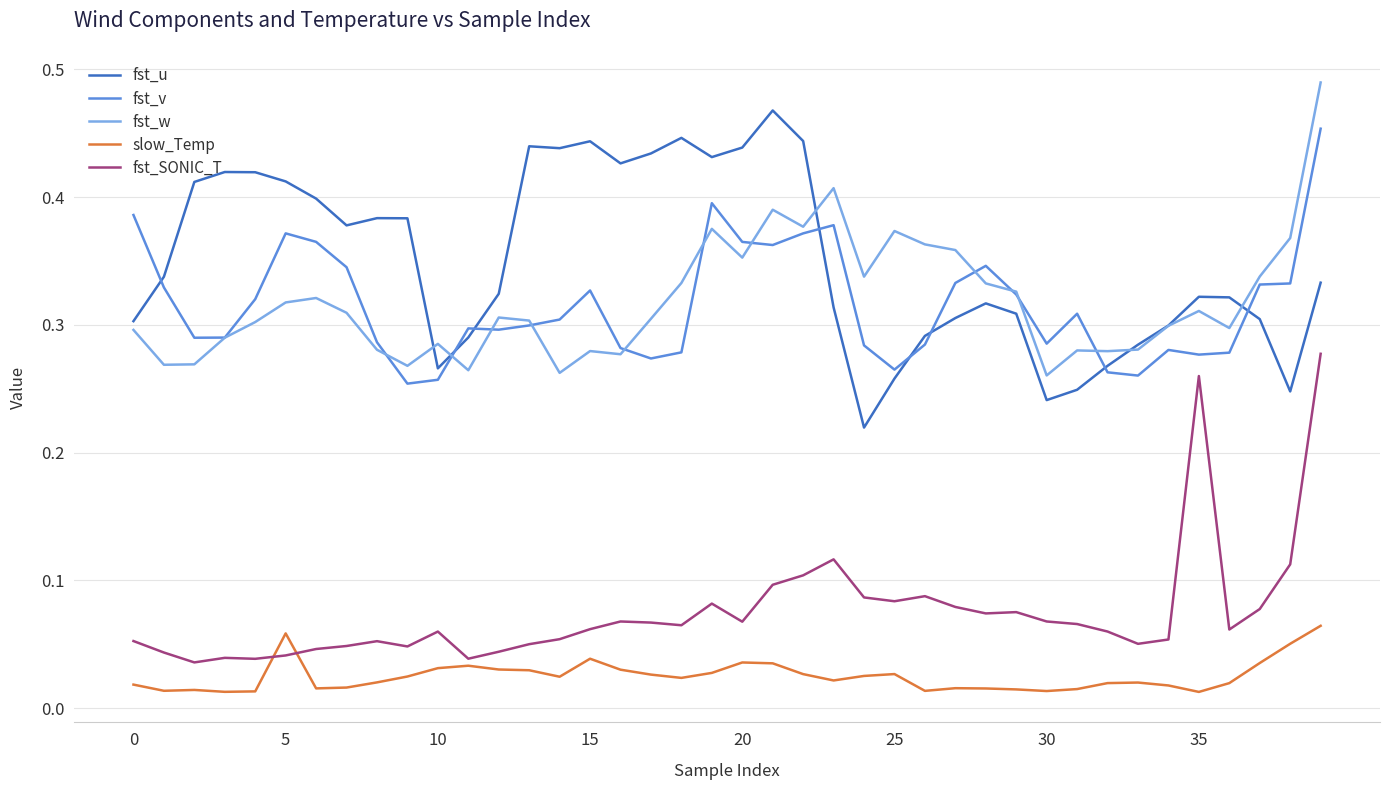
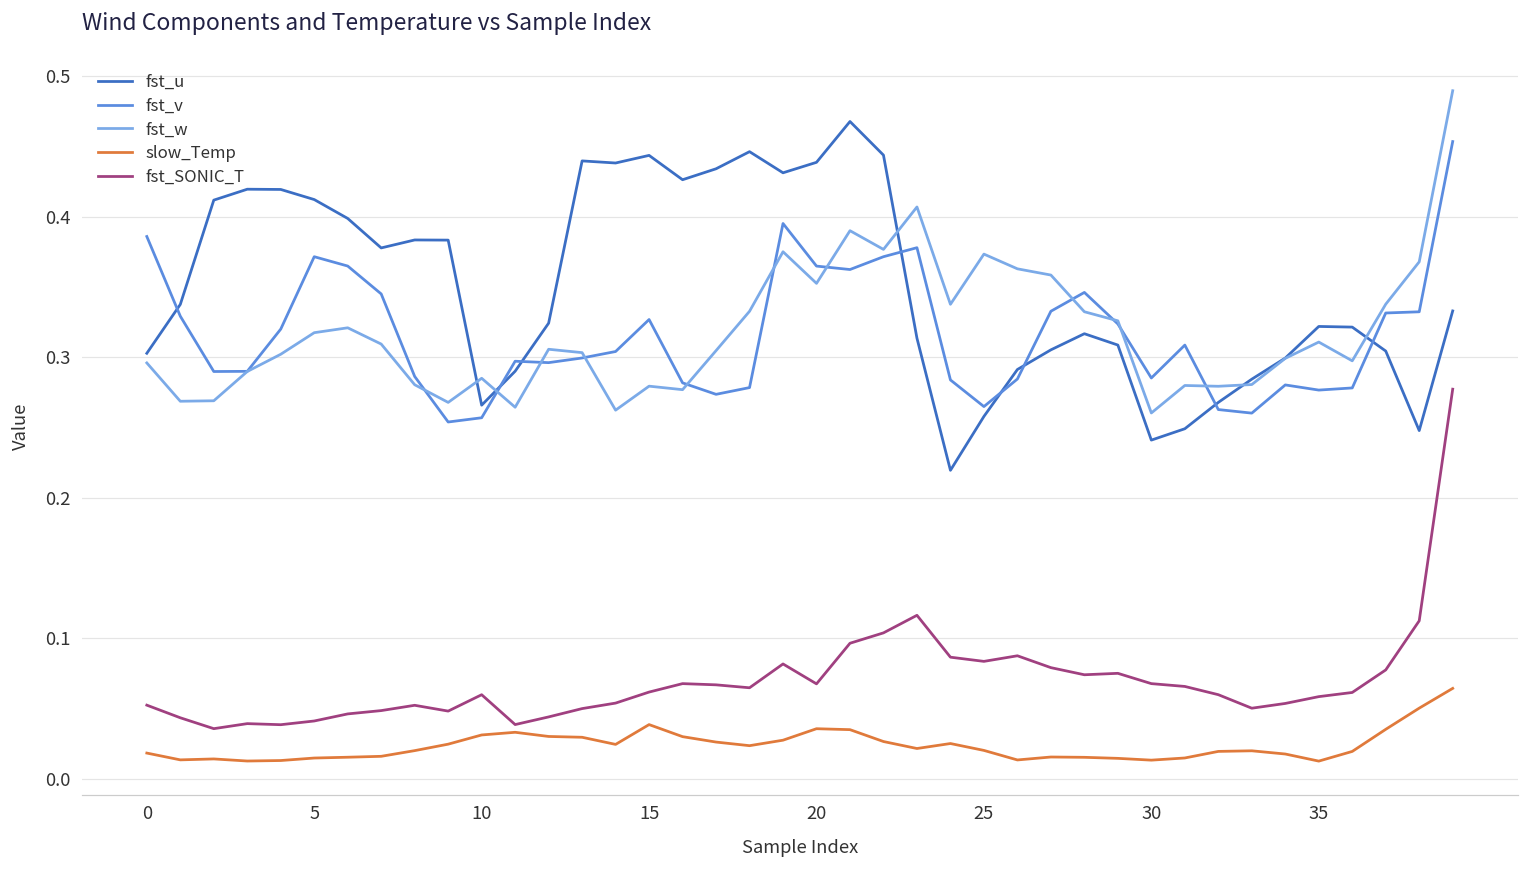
slow_Temp, 5: 0.059 -> 0.015
slow_Temp, 25: 0.027 -> 0.020
fst_SONIC_T, 35: 0.260 -> 0.059
